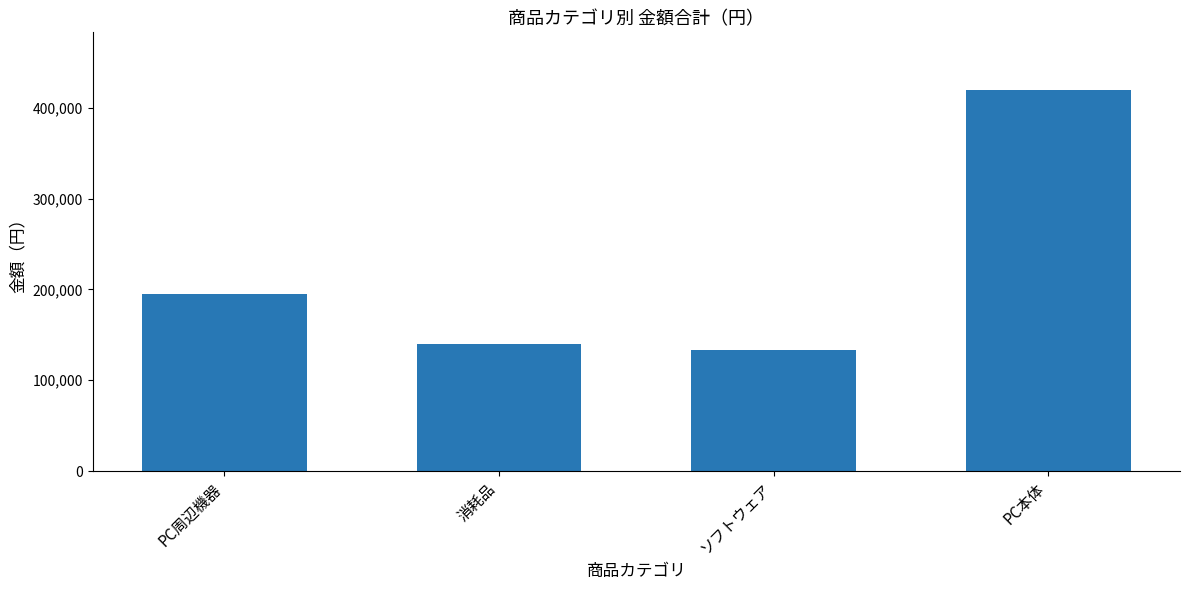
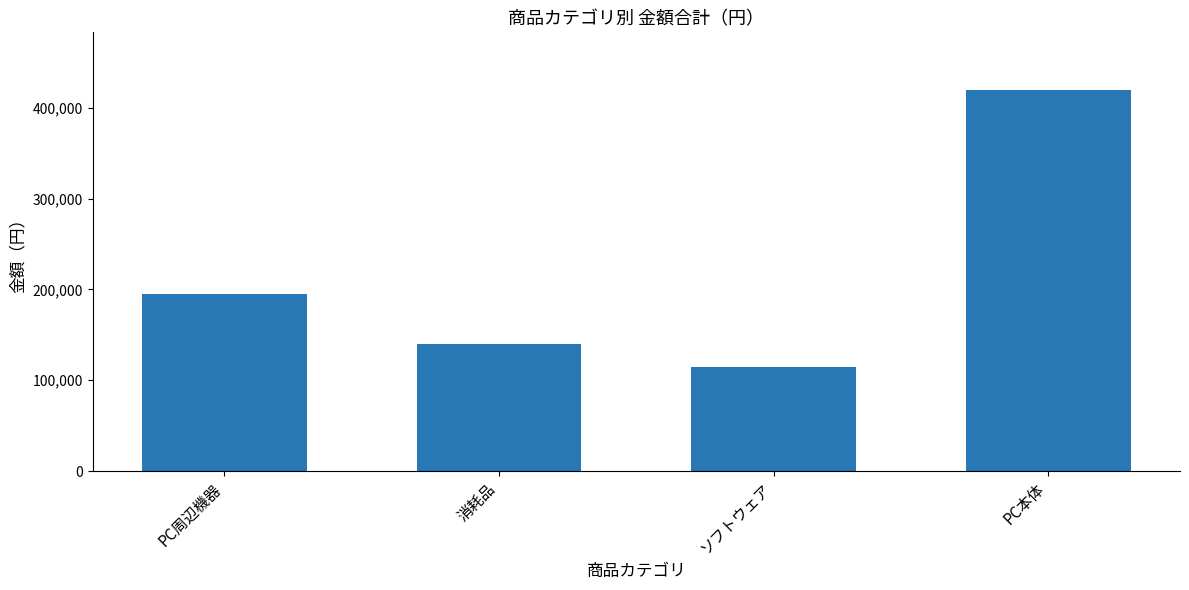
ソフトウェア: 130,000 -> 120,000
